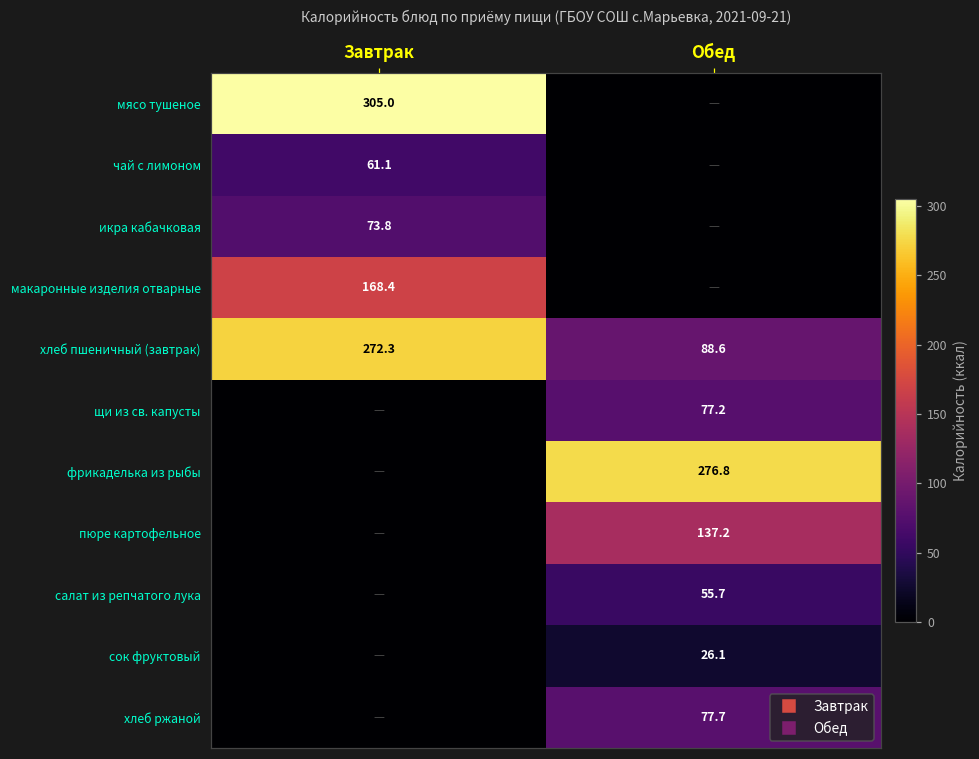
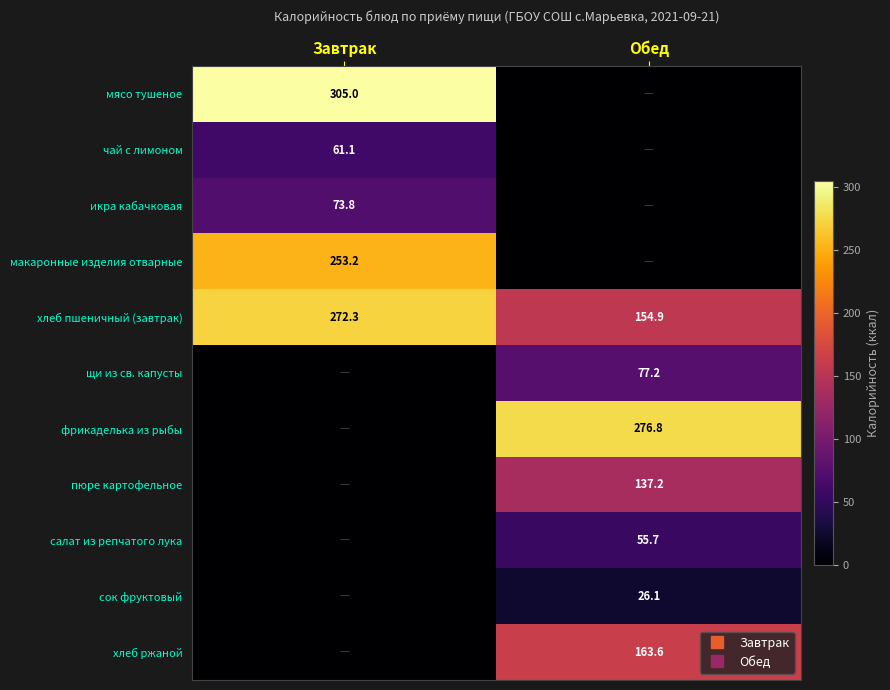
макаронные изделия отварные, Завтрак: 168.4 -> 253.2
хлеб пшеничный (завтрак), Обед: 88.6 -> 154.9
хлеб ржаной, Обед: 77.7 -> 163.6
